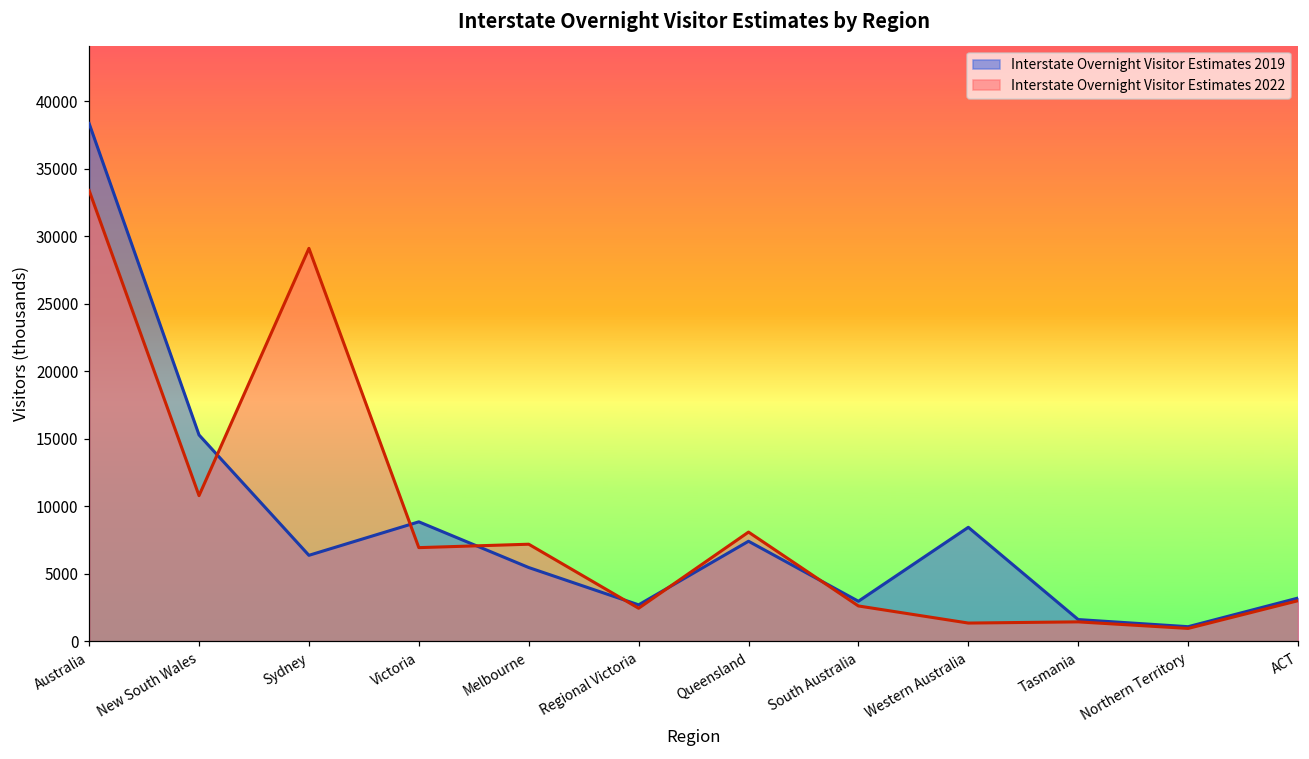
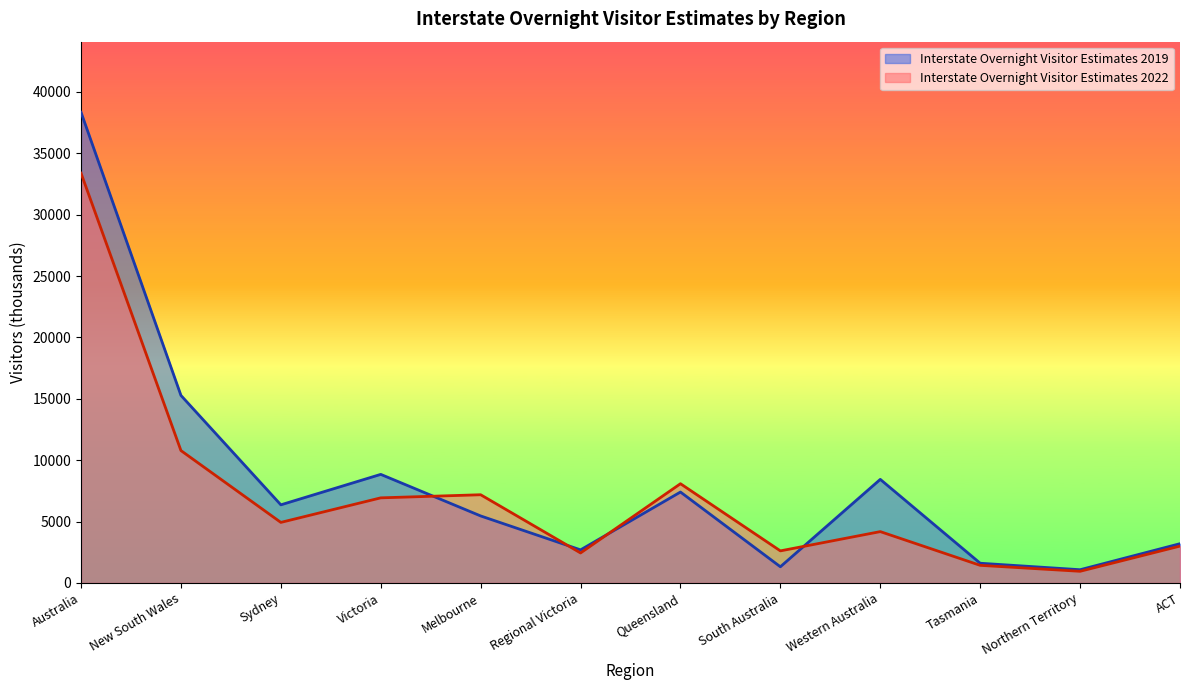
Interstate Overnight Visitor Estimates 2022, Sydney: 29100 -> 4900
Interstate Overnight Visitor Estimates 2019, South Australia: 3000 -> 1300
Interstate Overnight Visitor Estimates 2022, Western Australia: 1300 -> 4200
